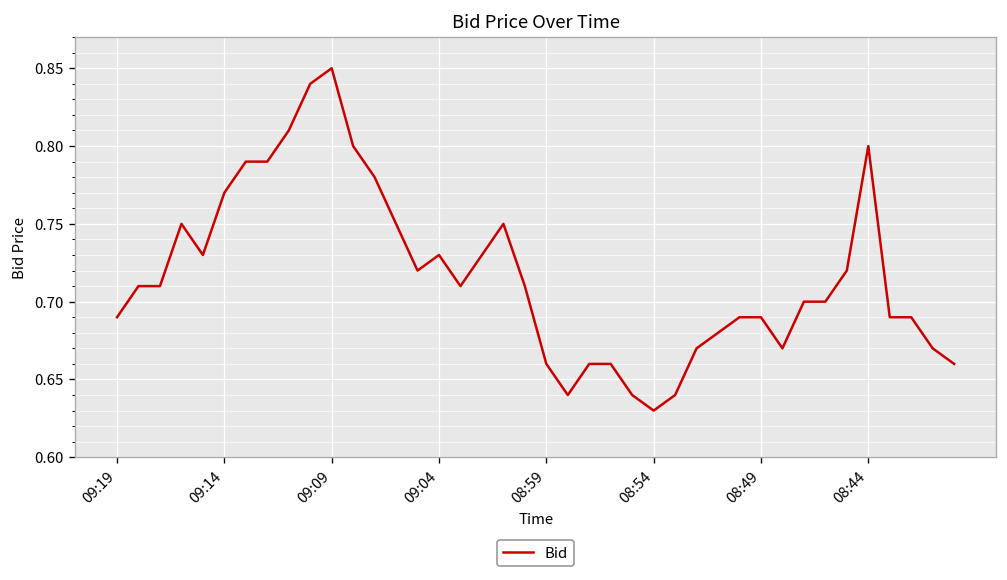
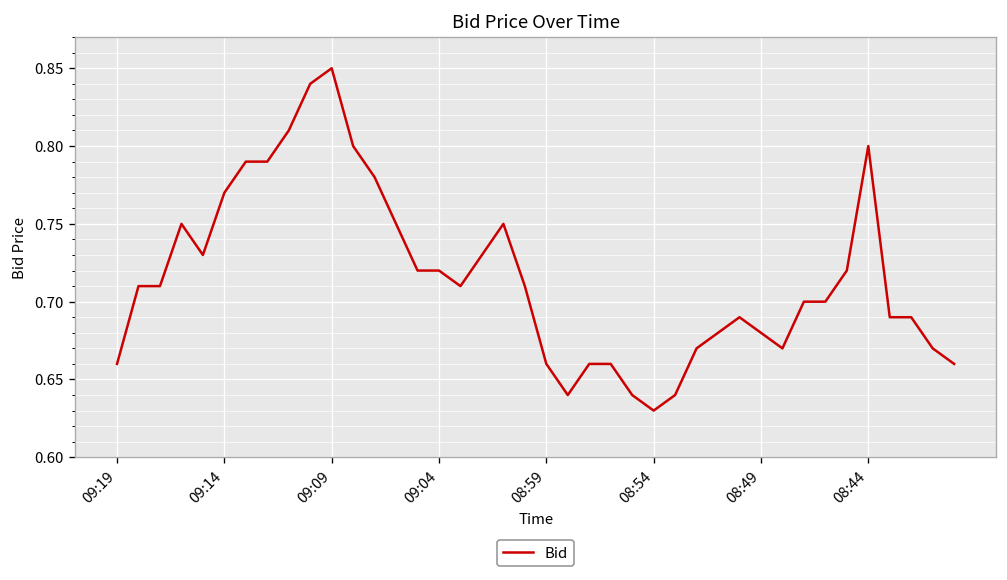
09:19: 0.69 -> 0.66
09:04: 0.73 -> 0.72
08:49: 0.69 -> 0.68
